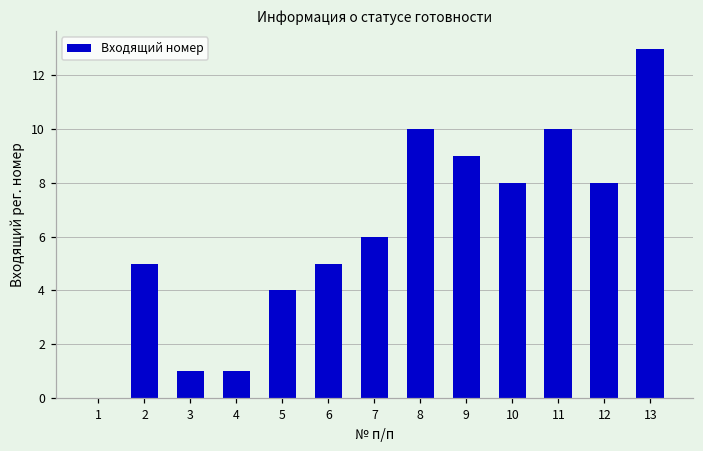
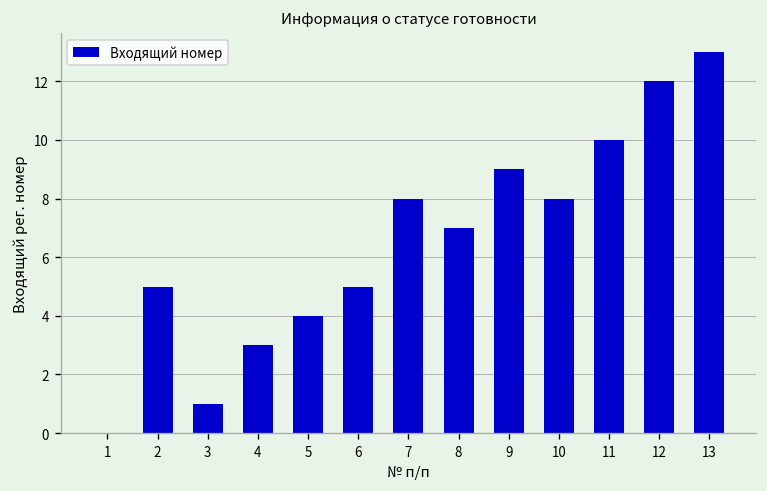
4: 1.0 -> 3.0
7: 6.0 -> 8.0
8: 10.0 -> 7.0
12: 8.0 -> 12.0
